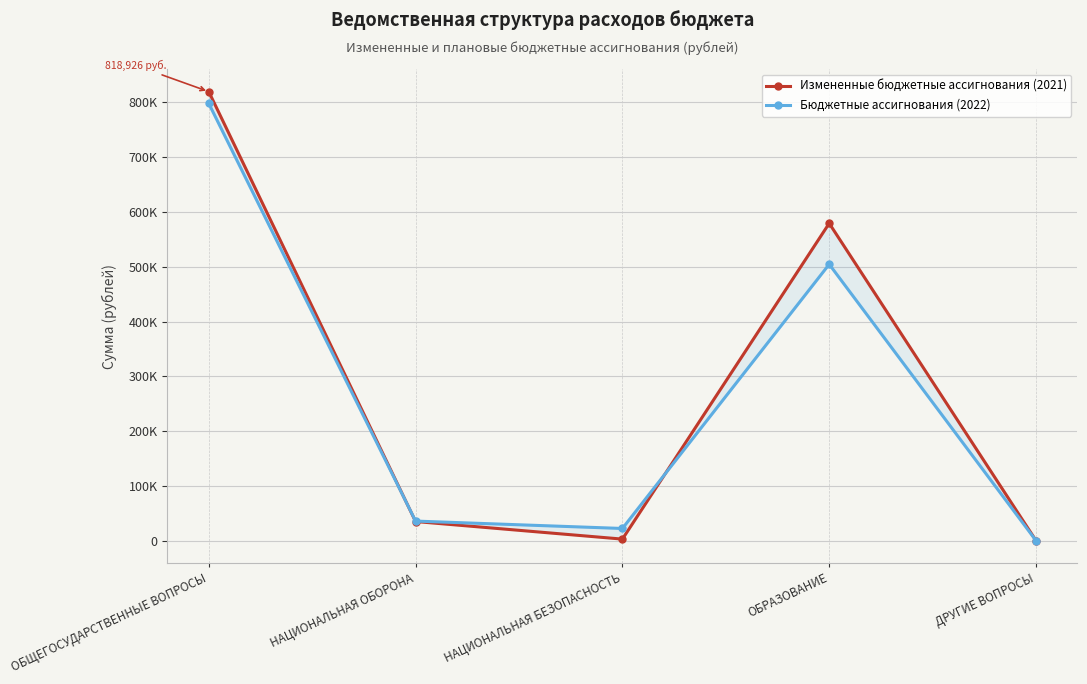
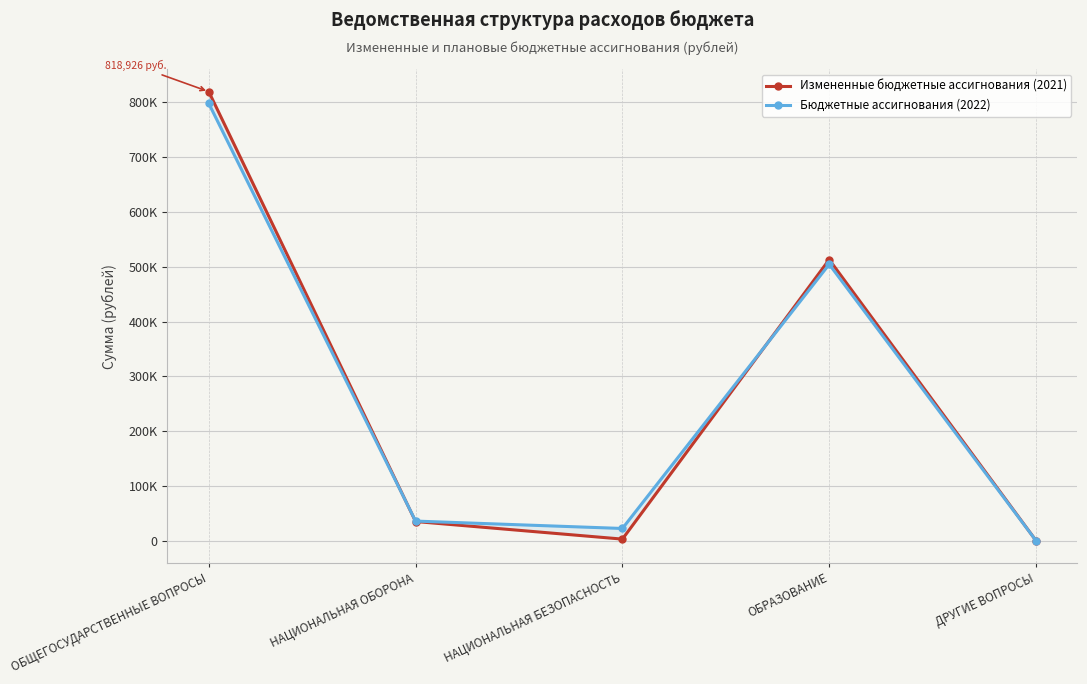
Измененные бюджетные ассигнования (2021), ОБРАЗОВАНИЕ: 580000 -> 510000
